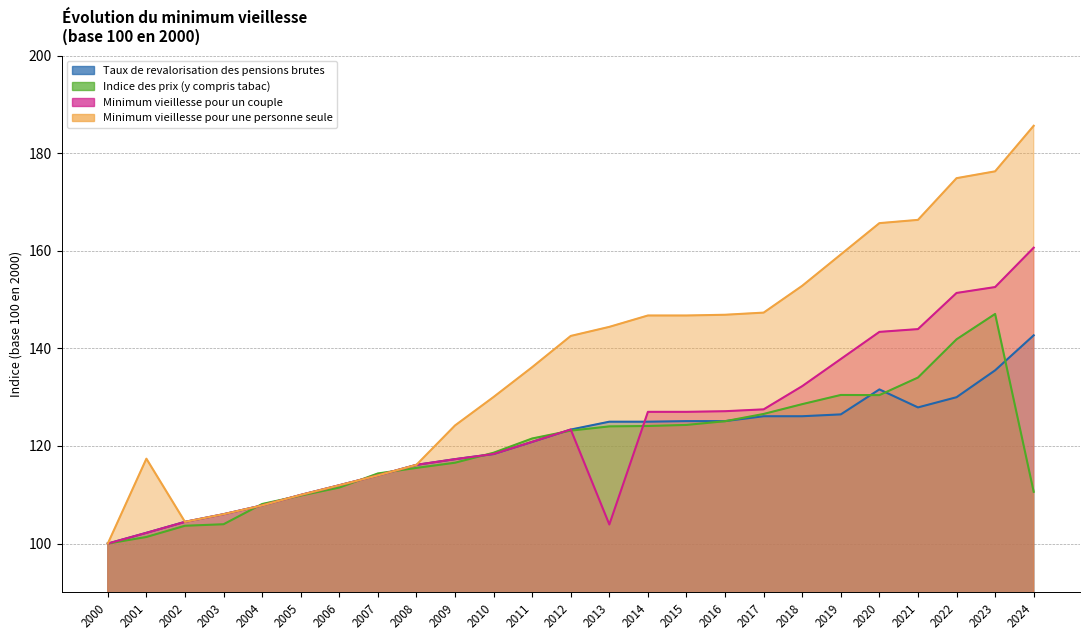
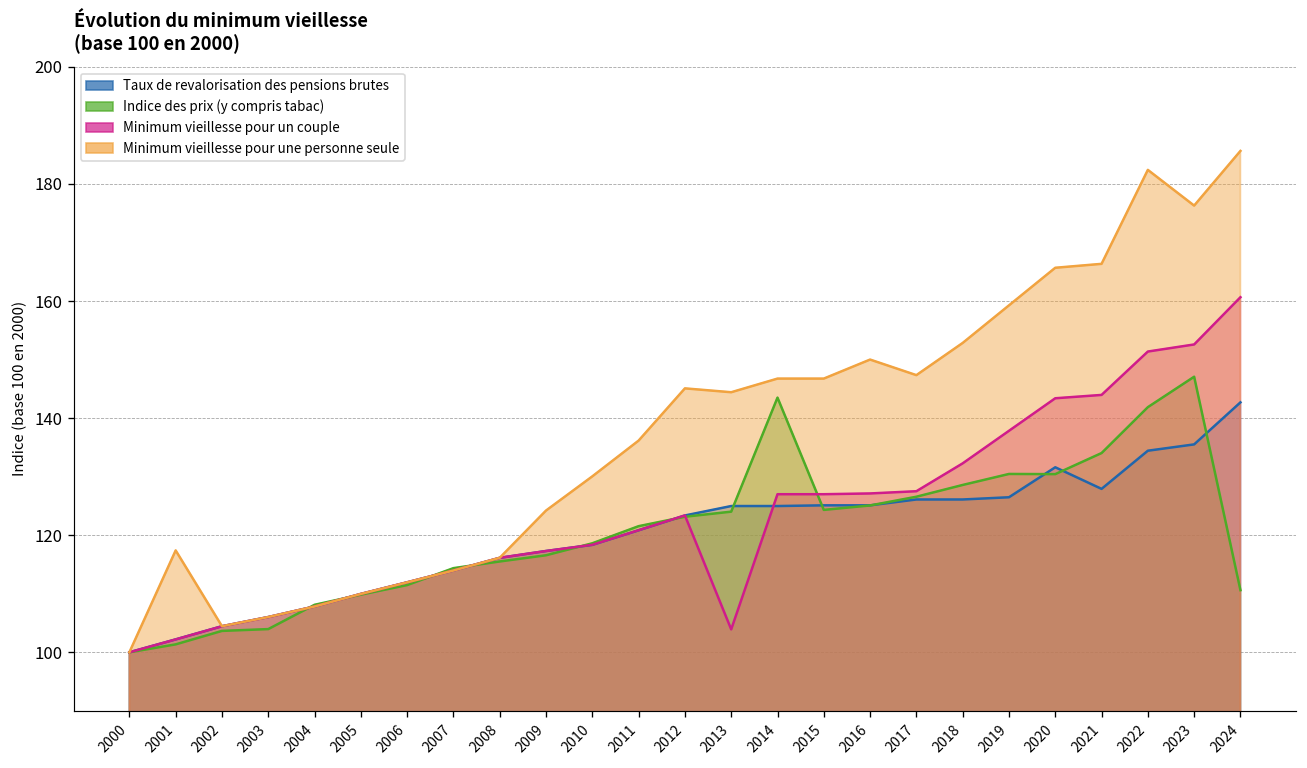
Minimum vieillesse pour une personne seule, 2012: 143 -> 145
Indice des prix (y compris tabac), 2014: 124 -> 144
Minimum vieillesse pour une personne seule, 2016: 147 -> 150
Taux de revalorisation des pensions brutes, 2022: 130 -> 134
Minimum vieillesse pour une personne seule, 2022: 175 -> 182
